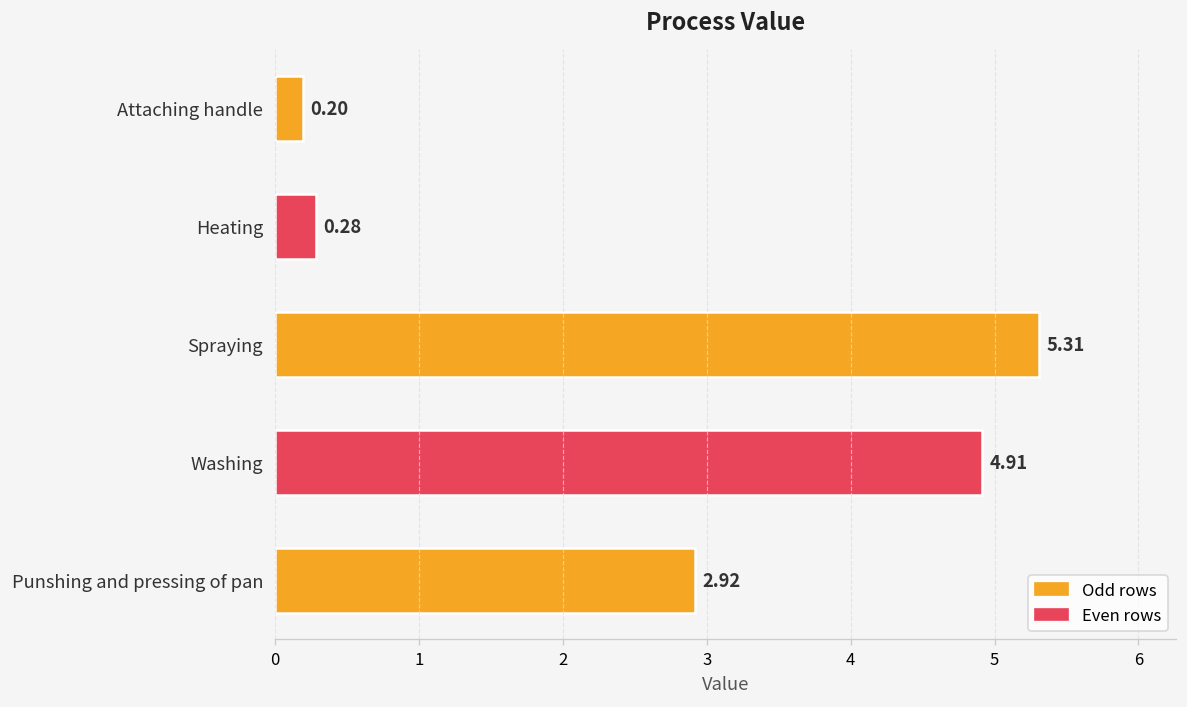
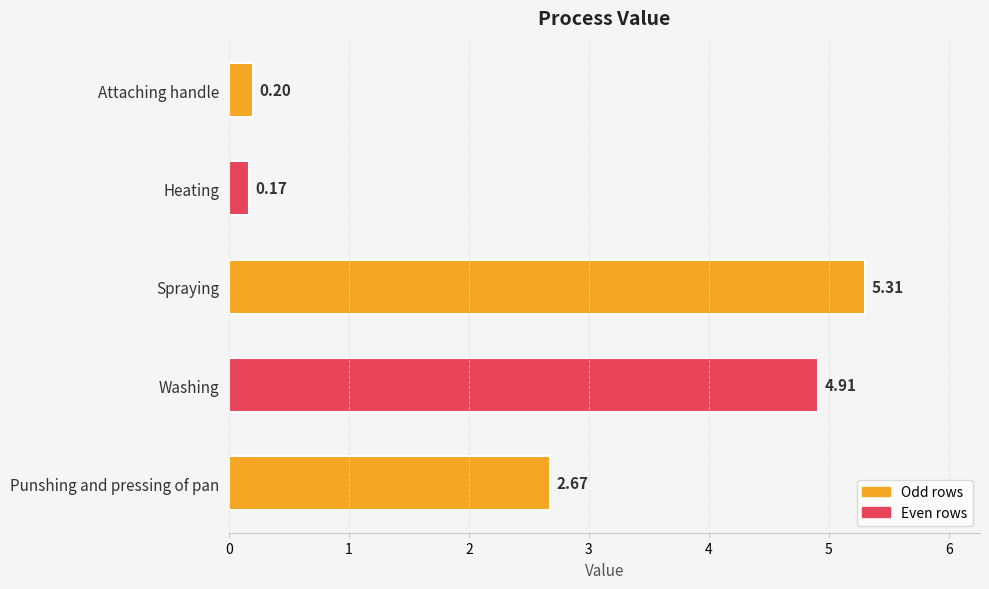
Heating: 0.28 -> 0.17
Punshing and pressing of pan: 2.92 -> 2.67
